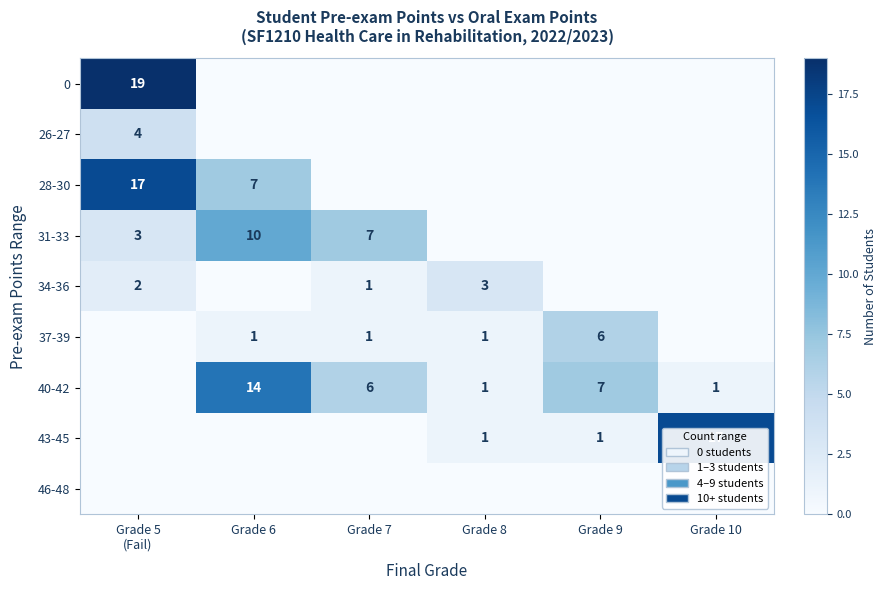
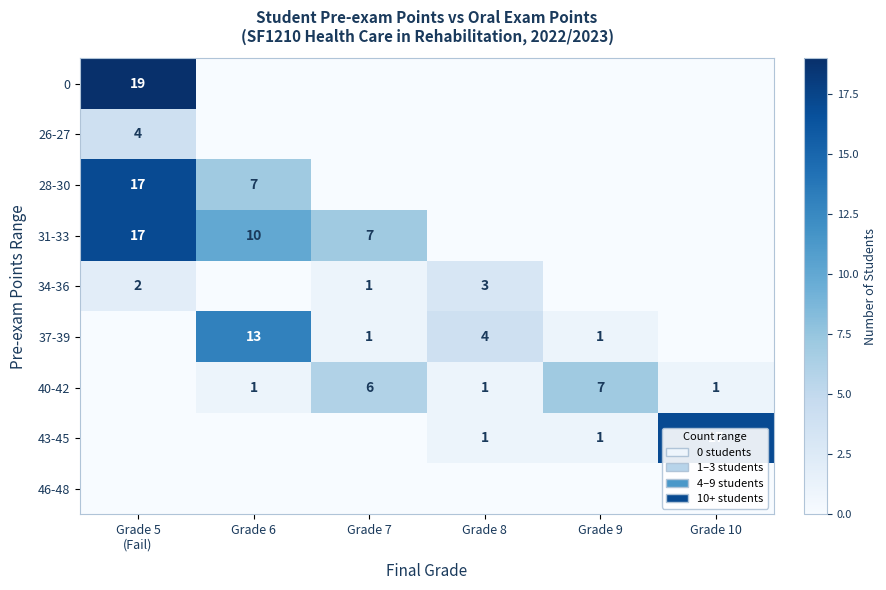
31-33, Grade 5 (Fail): 3 -> 17
37-39, Grade 6: 1 -> 13
37-39, Grade 8: 1 -> 4
37-39, Grade 9: 6 -> 1
40-42, Grade 6: 14 -> 1
